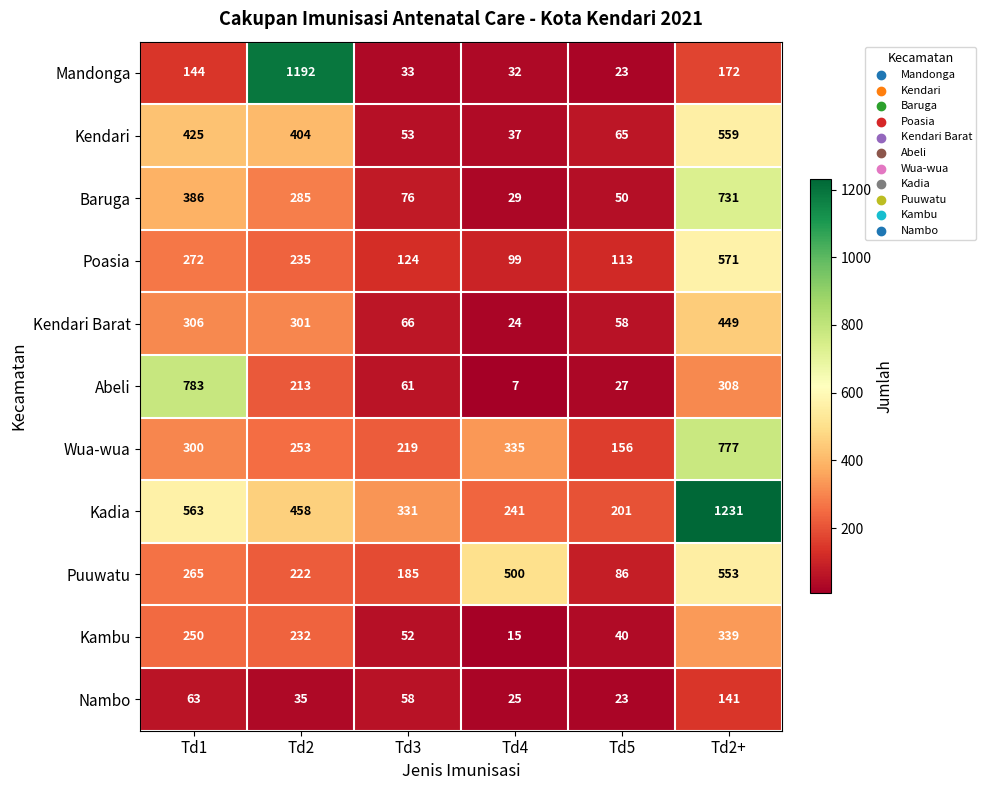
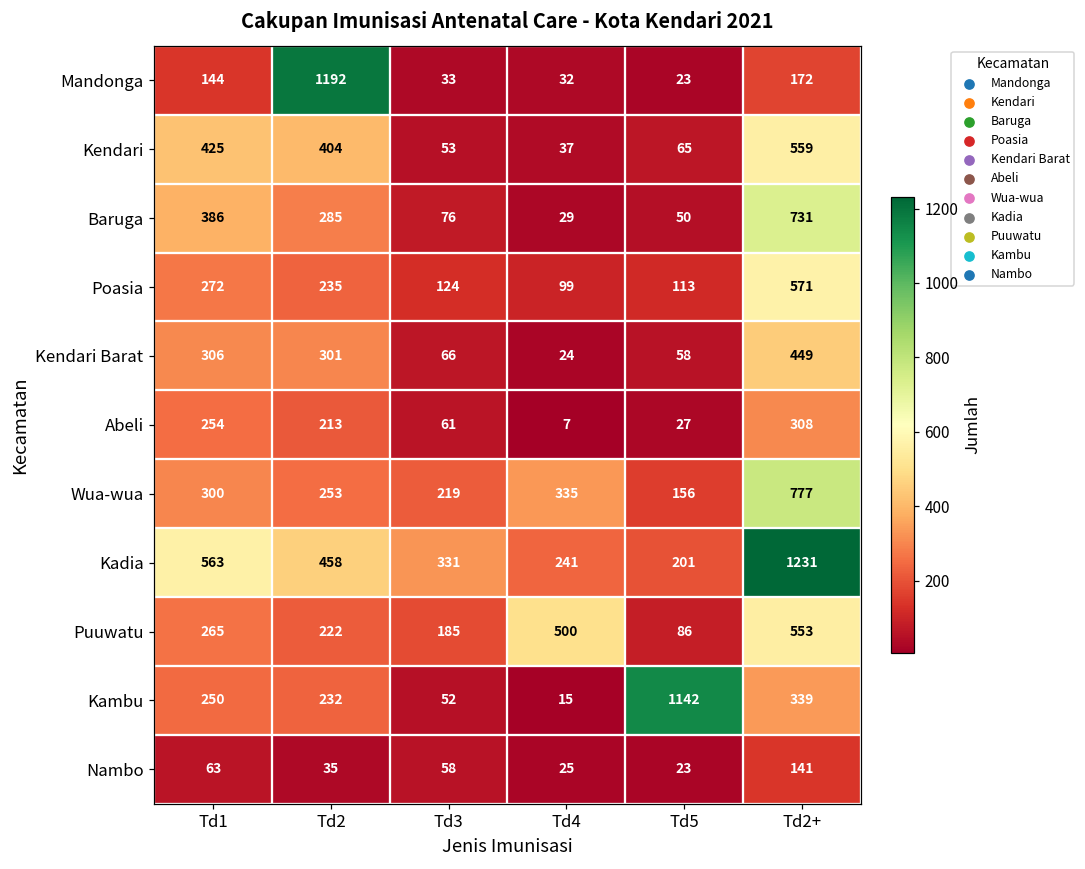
Abeli, Td1: 783 -> 254
Kambu, Td5: 40 -> 1142
